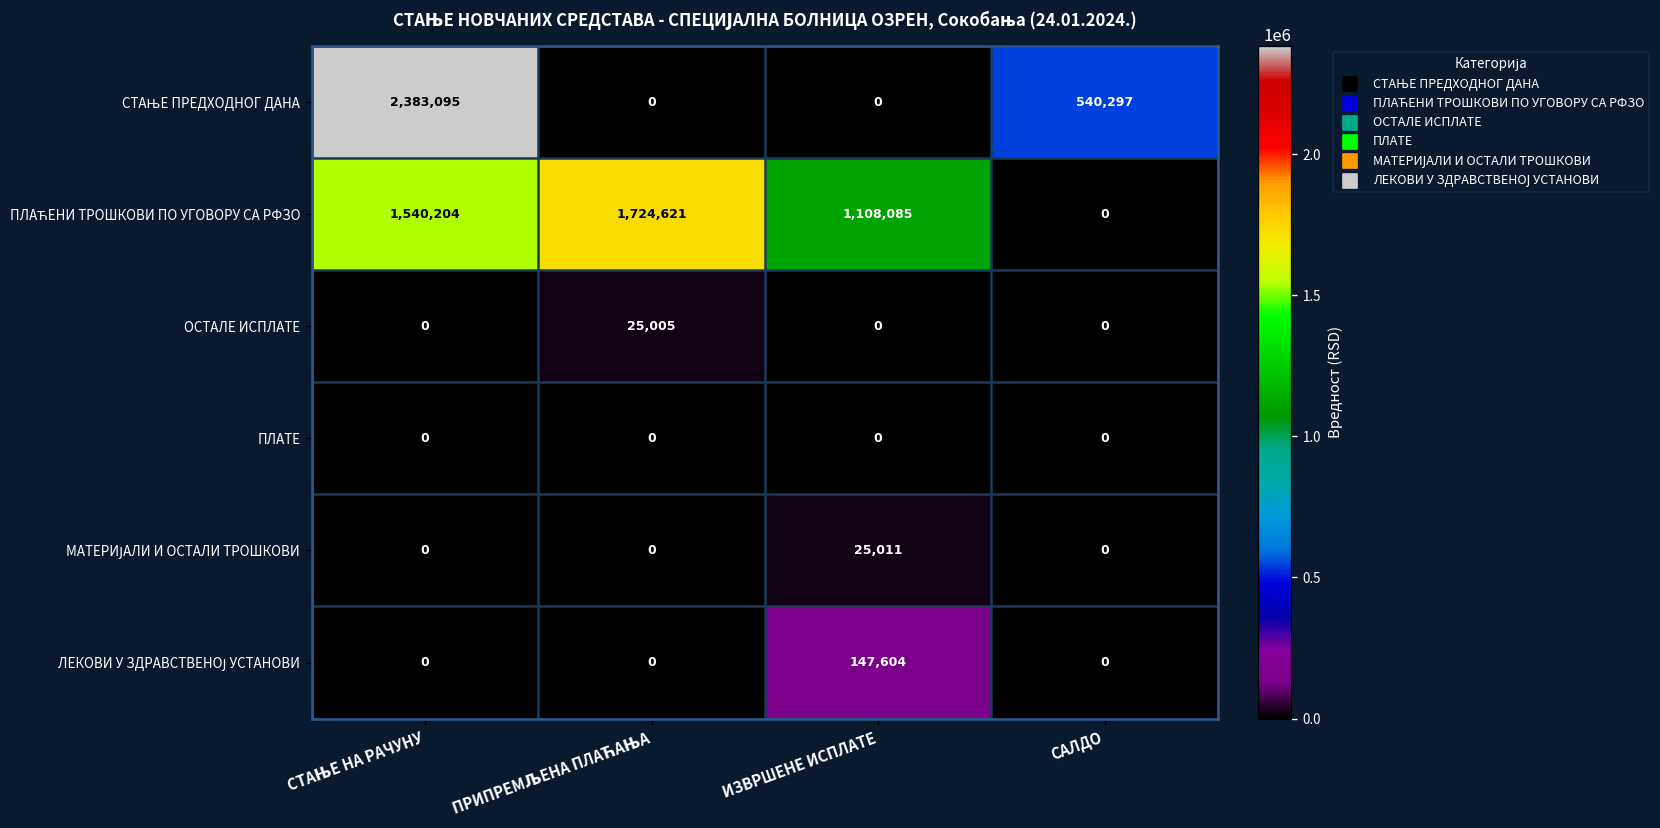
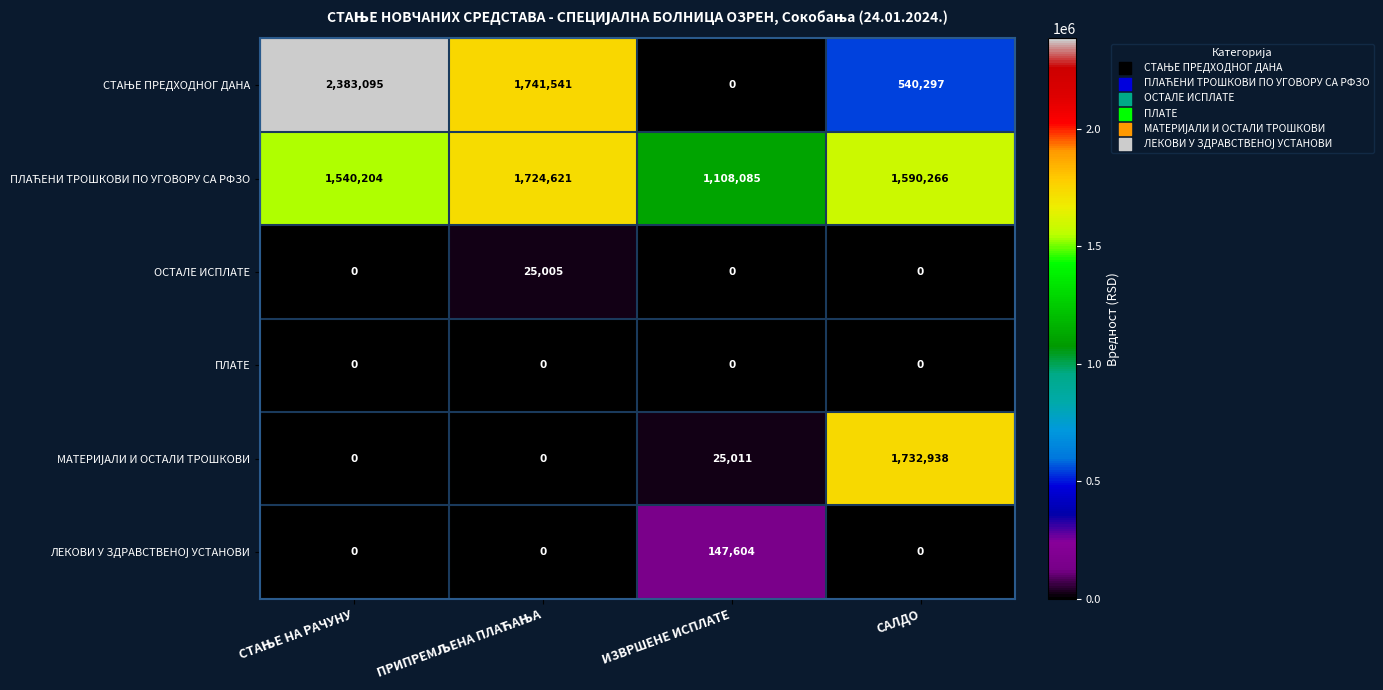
СТАЊЕ ПРЕДХОДНОГ ДАНА, ПРИПРЕМЉЕНА ПЛАЋАЊА: 0 -> 1,741,541
ПЛАЋЕНИ ТРОШКОВИ ПО УГОВОРУ СА РФЗО, САЛДО: 0 -> 1,590,266
МАТЕРИЈАЛИ И ОСТАЛИ ТРОШКОВИ, САЛДО: 0 -> 1,732,938
